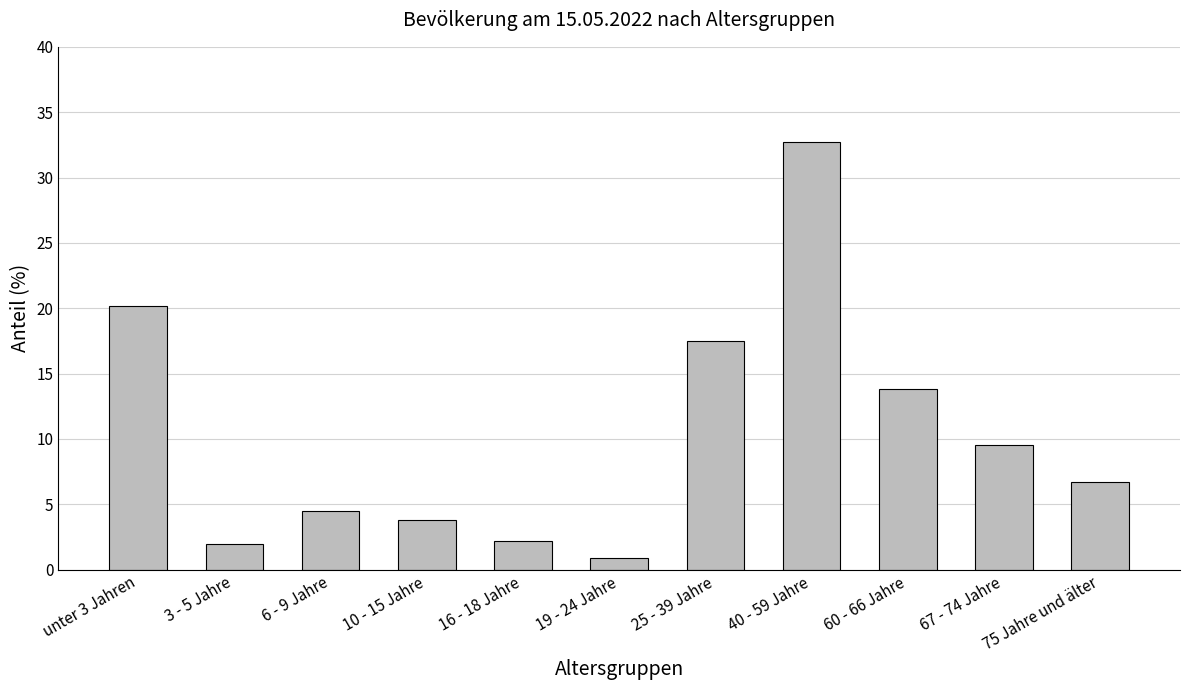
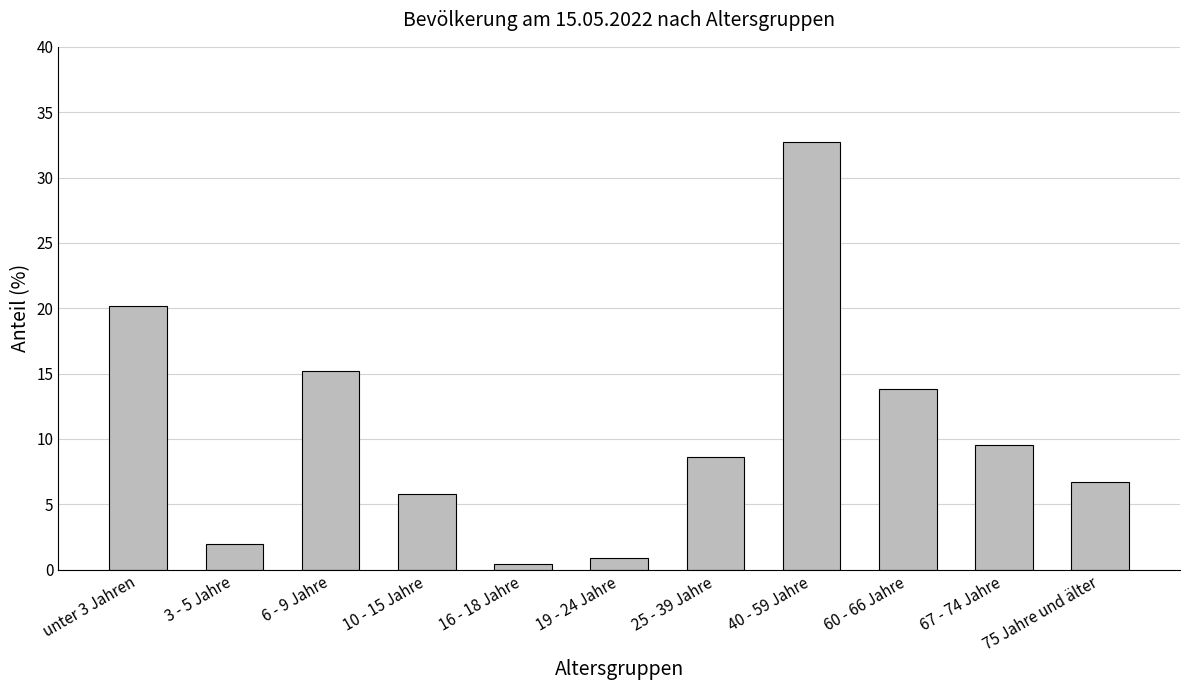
6 - 9 Jahre: 4.5 -> 15.2
10 - 15 Jahre: 3.8 -> 5.8
16 - 18 Jahre: 2.2 -> 0.4
25 - 39 Jahre: 17.5 -> 8.6
